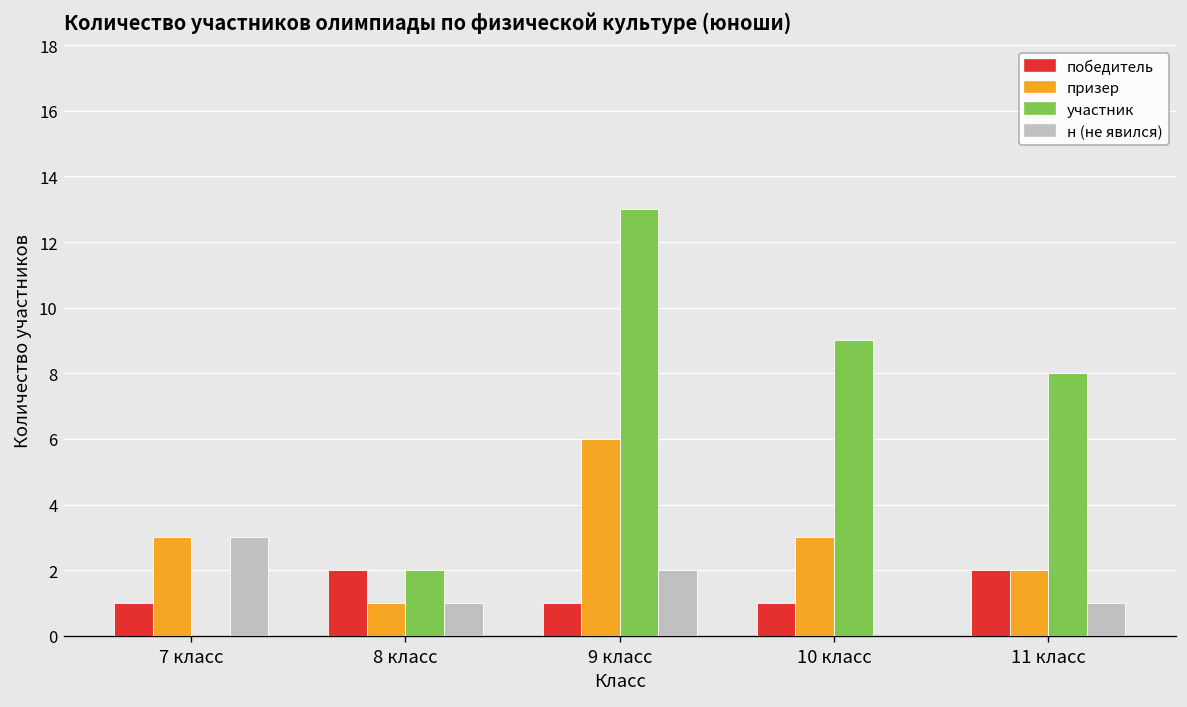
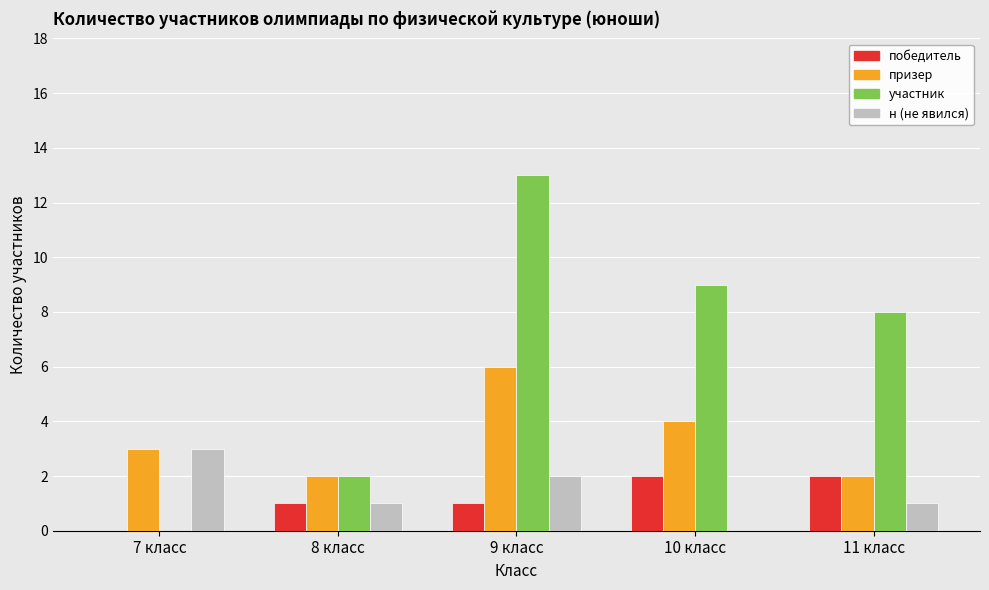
победитель, 7 класс: 1 -> 0
победитель, 8 класс: 2 -> 1
призер, 8 класс: 1 -> 2
победитель, 10 класс: 1 -> 2
призер, 10 класс: 3 -> 4
